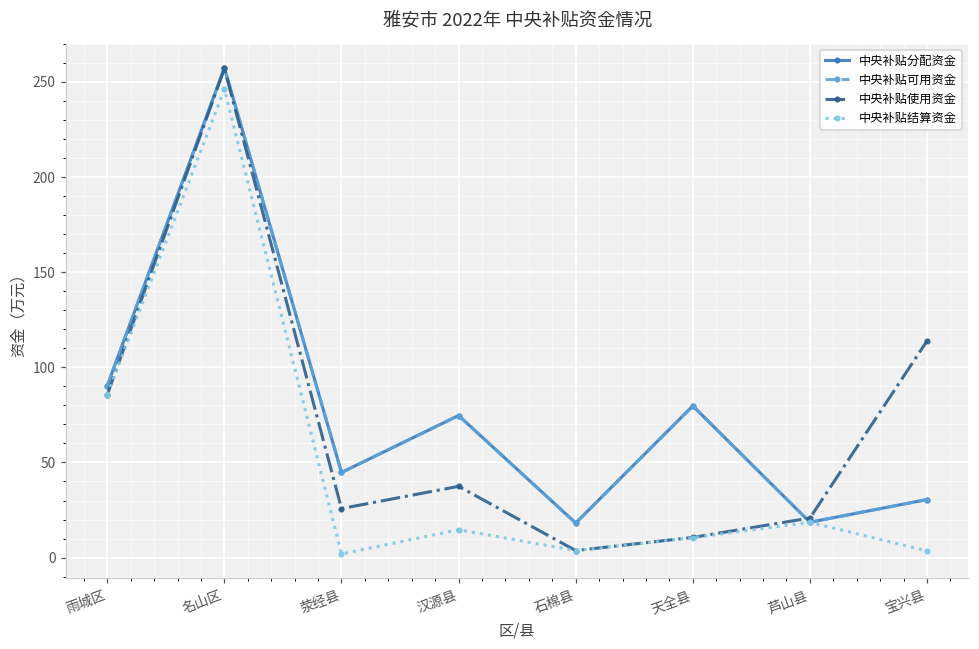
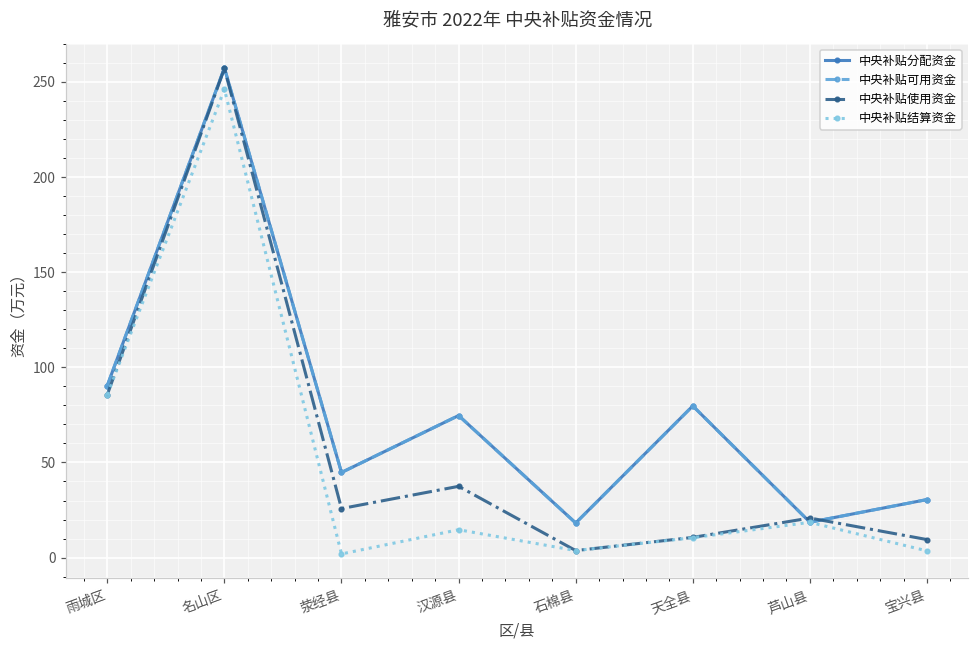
中央补贴使用资金, 宝兴县: 114 -> 9
